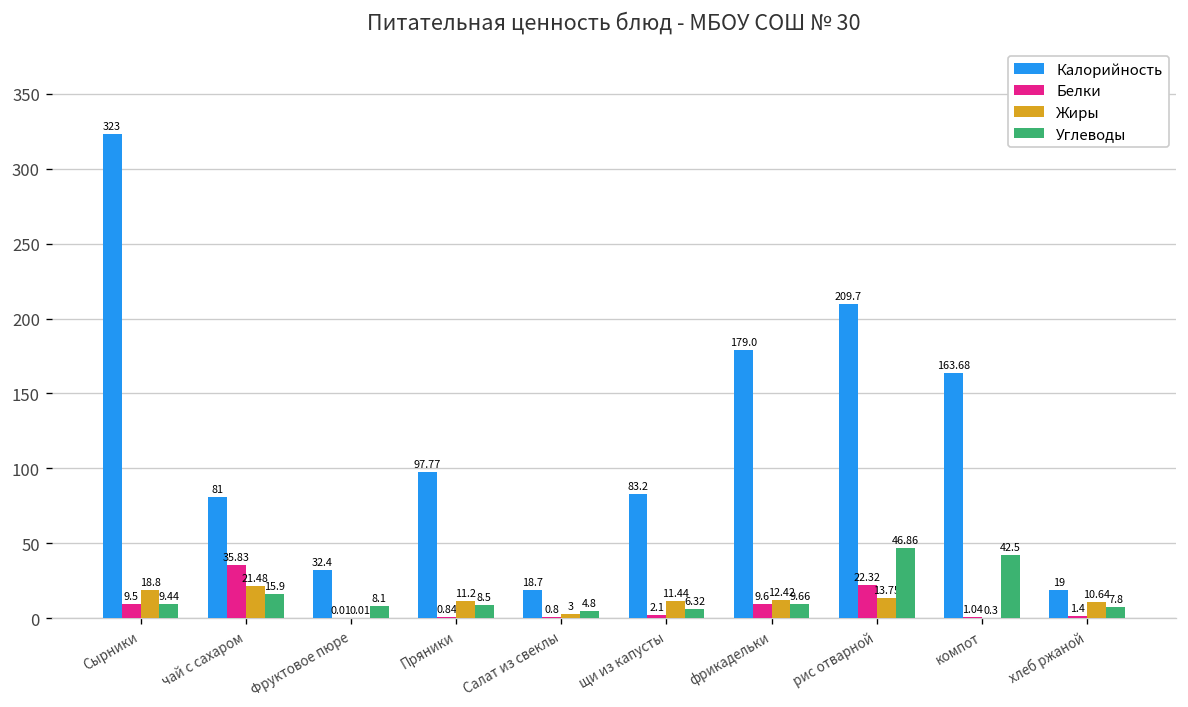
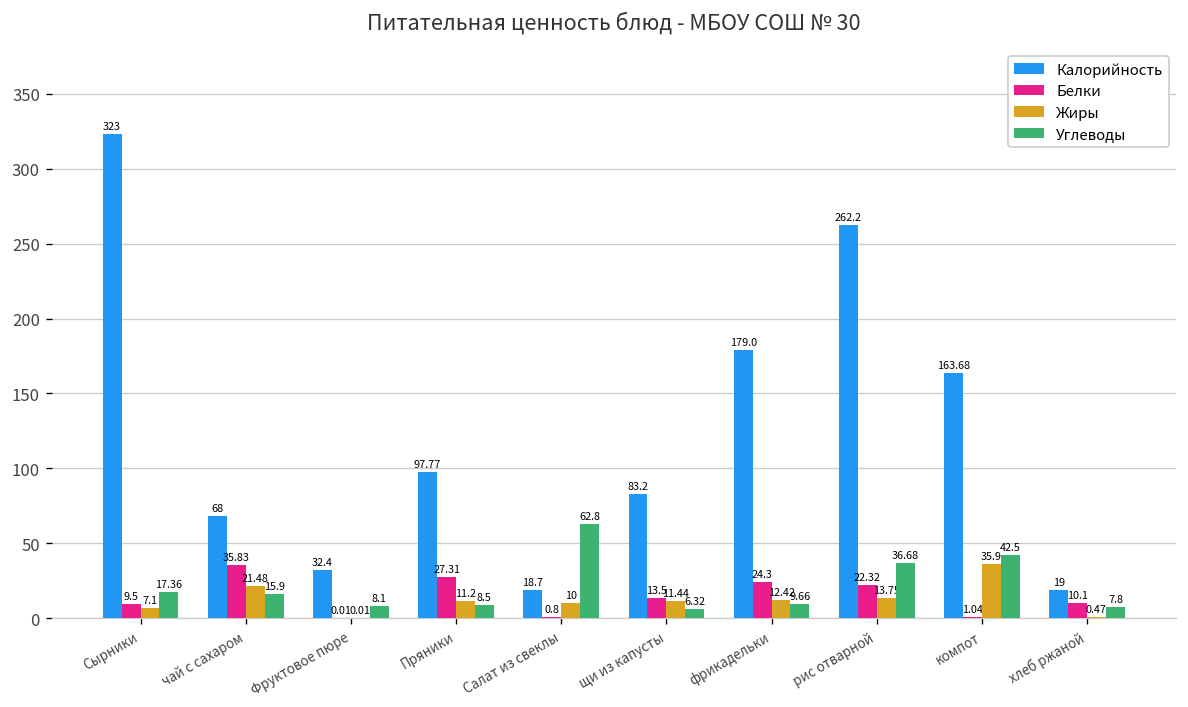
Жиры, Сырники: 18.8 -> 7.1
Углеводы, Сырники: 9.44 -> 17.36
Калорийность, чай с сахаром: 81 -> 68
Белки, Пряники: 0.84 -> 27.31
Жиры, Салат из свеклы: 3 -> 10
Углеводы, Салат из свеклы: 4.8 -> 62.8
Белки, щи из капусты: 2.1 -> 13.5
Белки, фрикадельки: 9.6 -> 24.3
Калорийность, рис отварной: 209.7 -> 262.2
Углеводы, рис отварной: 46.86 -> 36.68
Жиры, компот: 0.3 -> 35.9
Белки, хлеб ржаной: 1.4 -> 10.1
Жиры, хлеб ржаной: 10.64 -> 0.47
